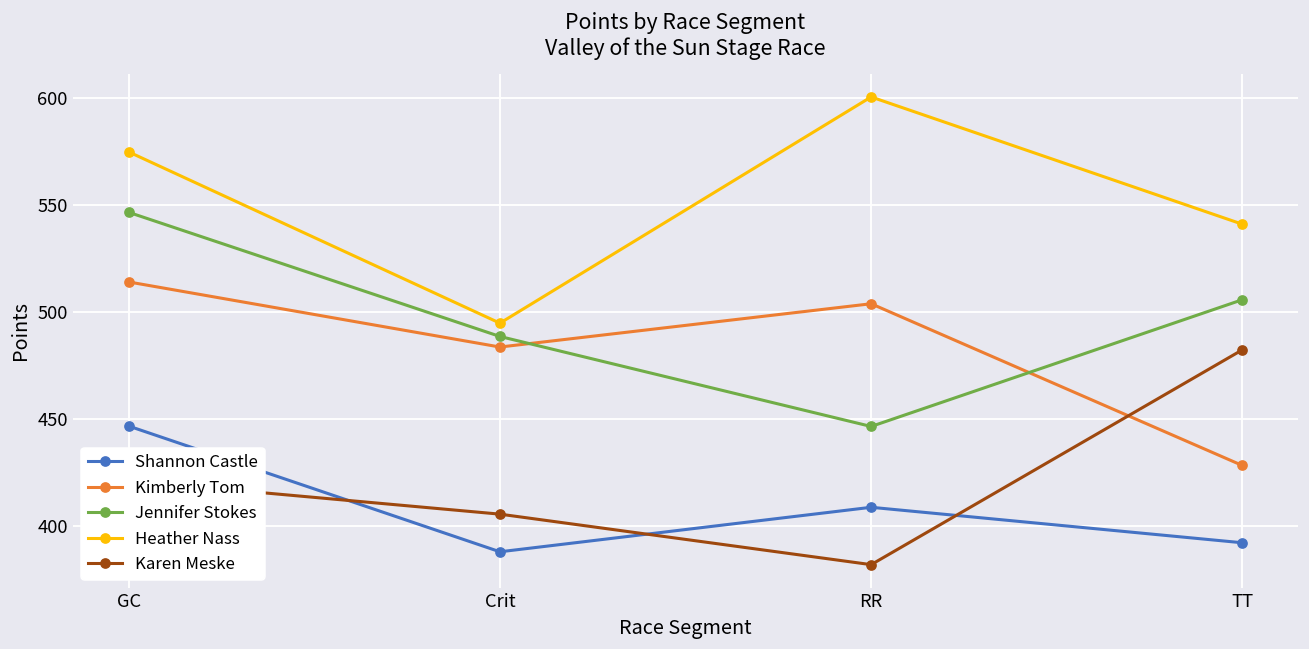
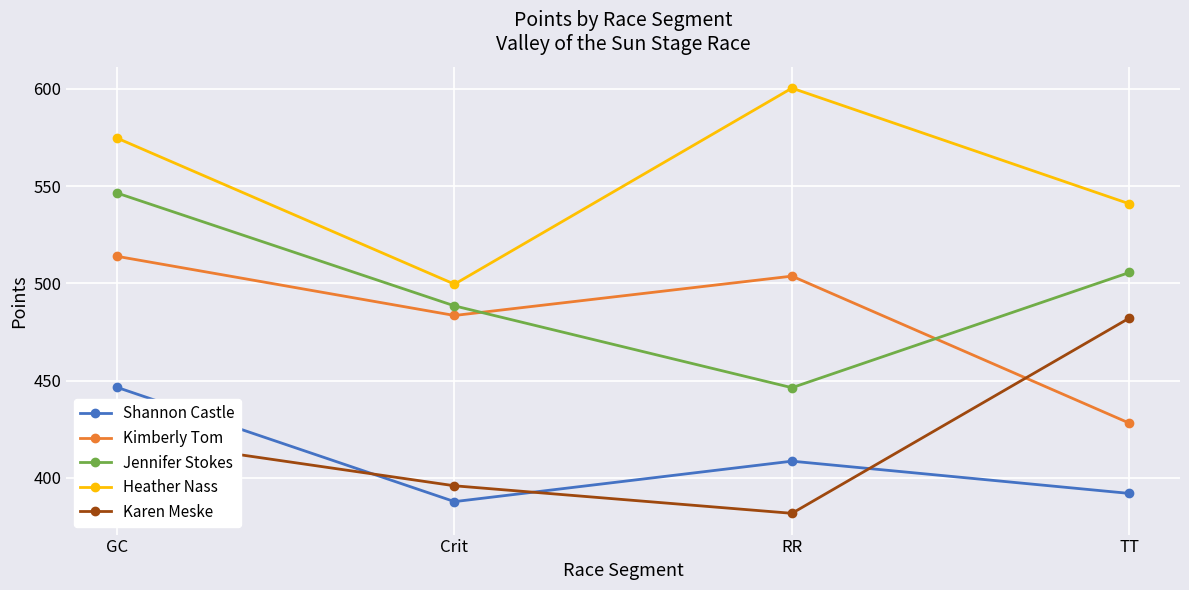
Heather Nass, Crit: 495 -> 500
Karen Meske, Crit: 405 -> 396
